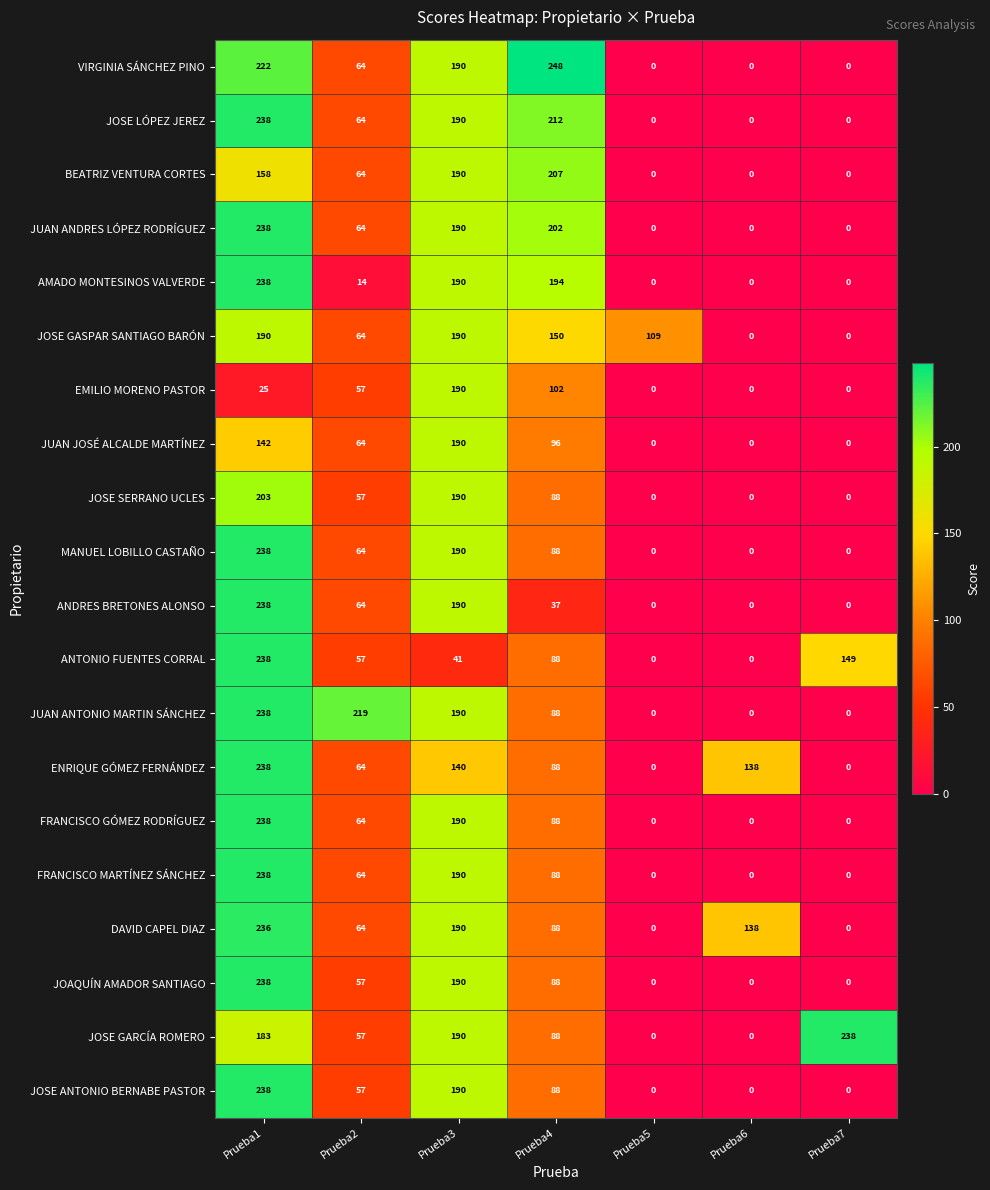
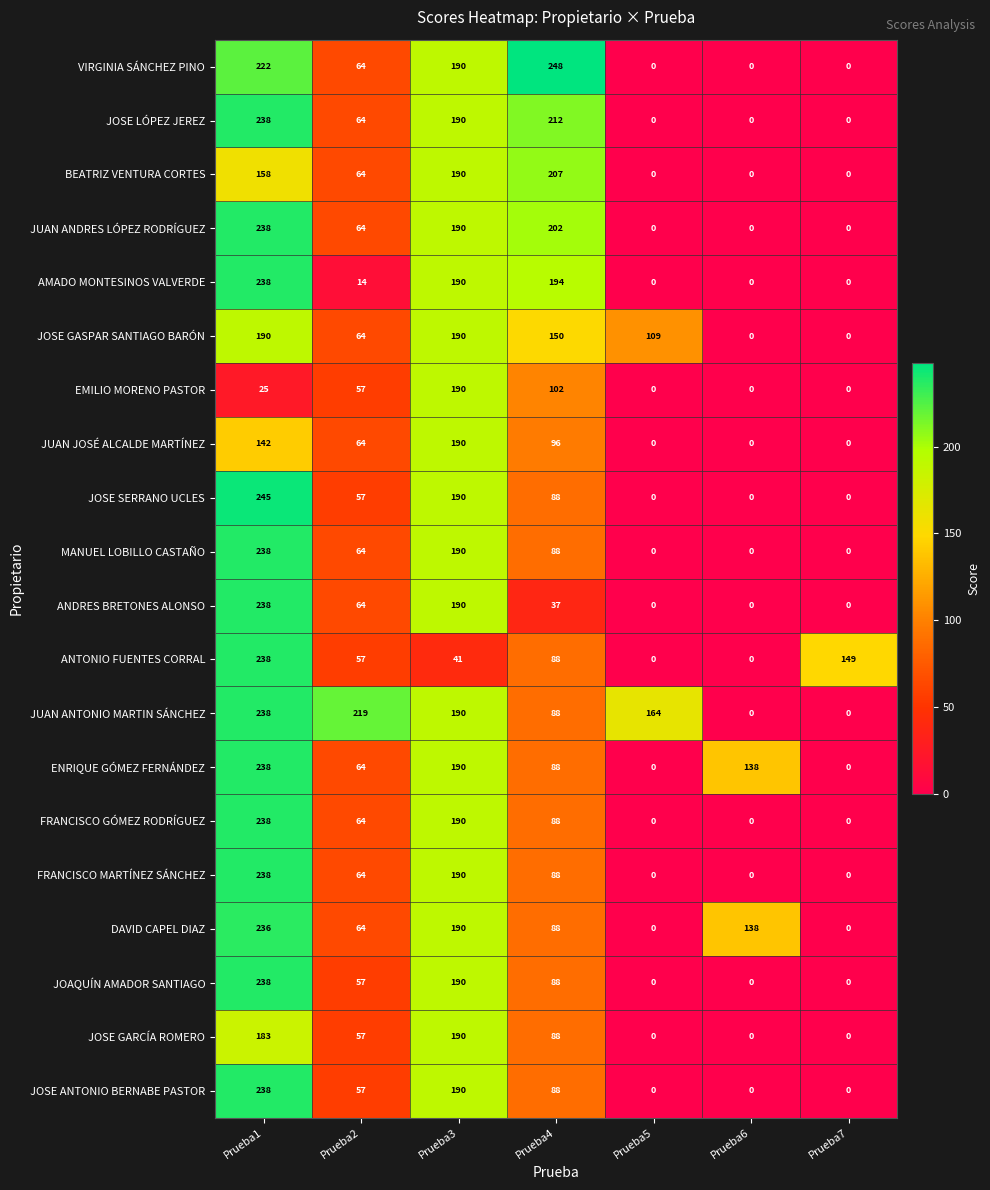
JOSE SERRANO UCLES, Prueba1: 203 -> 245
JUAN ANTONIO MARTIN SÁNCHEZ, Prueba5: 0 -> 164
ENRIQUE GÓMEZ FERNÁNDEZ, Prueba3: 140 -> 190
JOSE GARCÍA ROMERO, Prueba7: 238 -> 0
